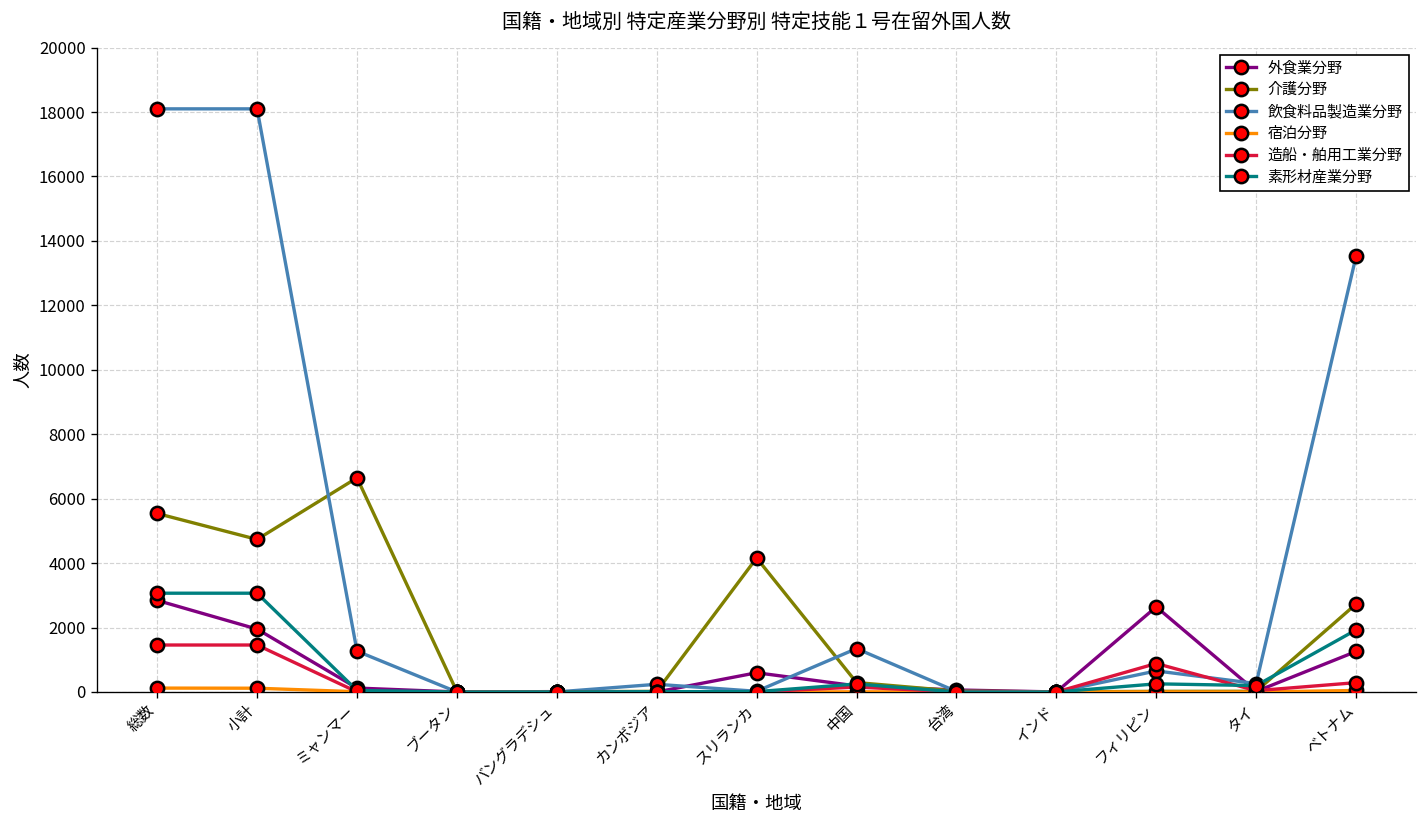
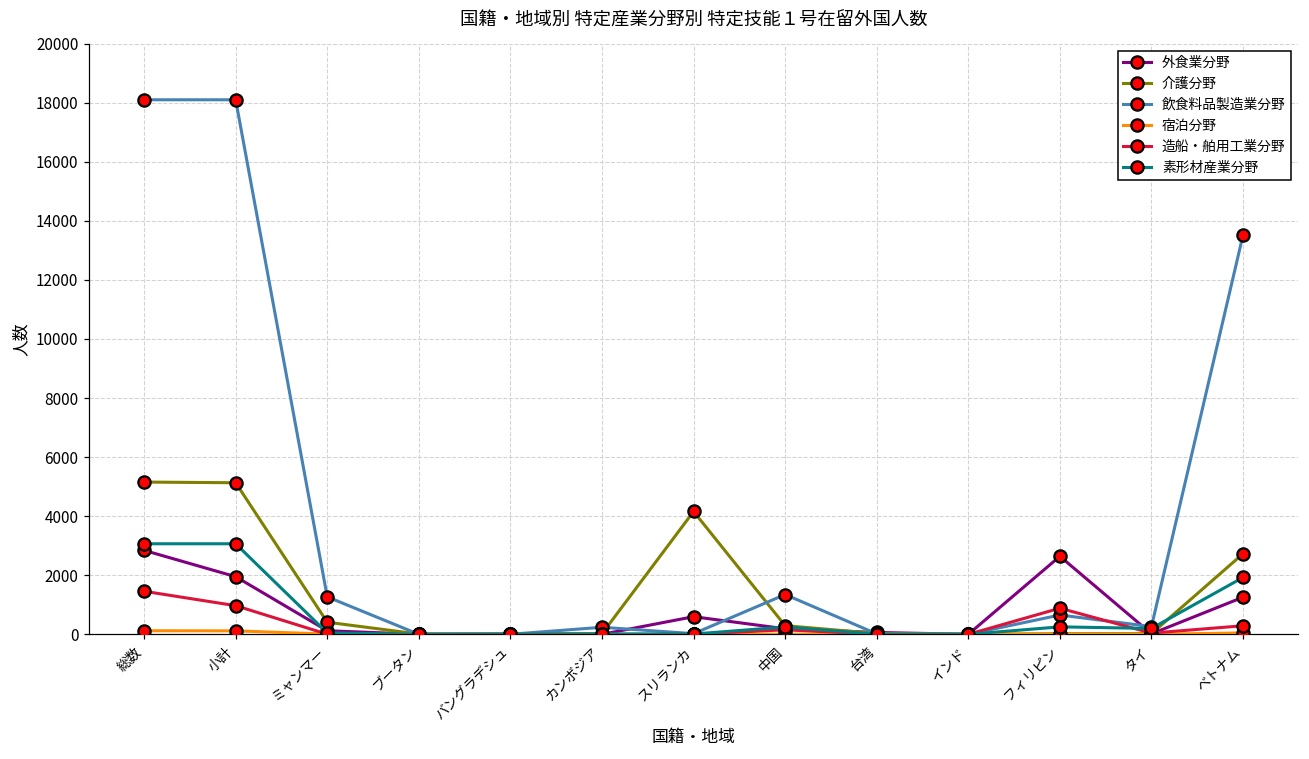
介護分野, 総数: 5500 -> 5200
介護分野, 小計: 4700 -> 5100
造船・舶用工業分野, 小計: 1500 -> 1000
介護分野, ミャンマー: 6600 -> 400
